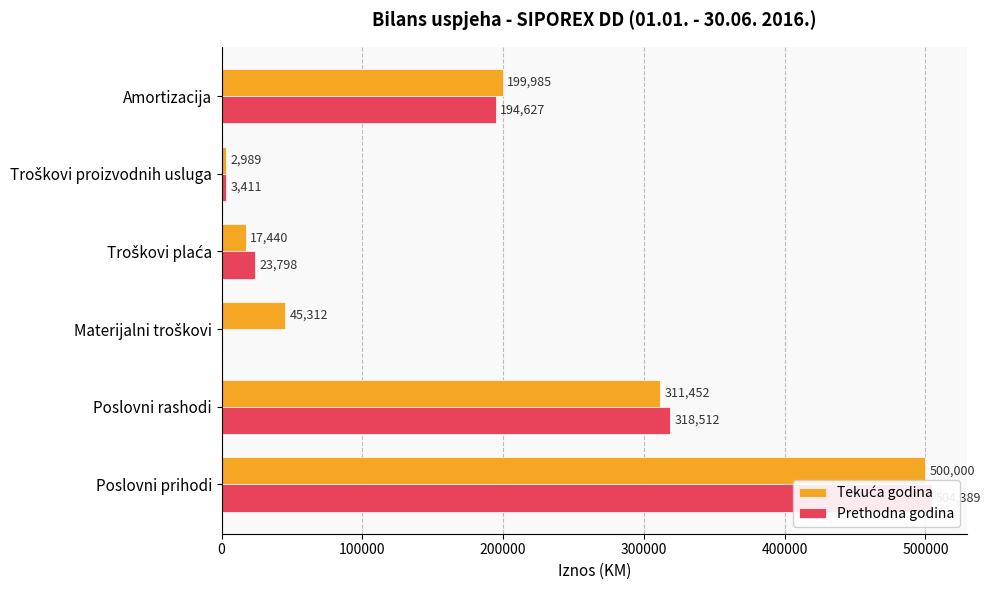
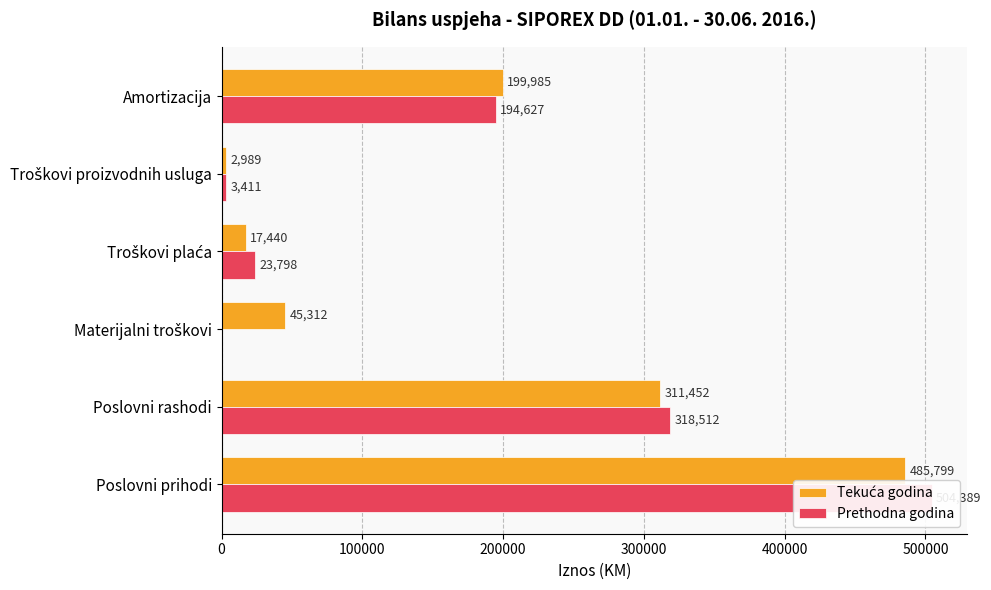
Tekuća godina, Poslovni prihodi: 500,000 -> 485,799
